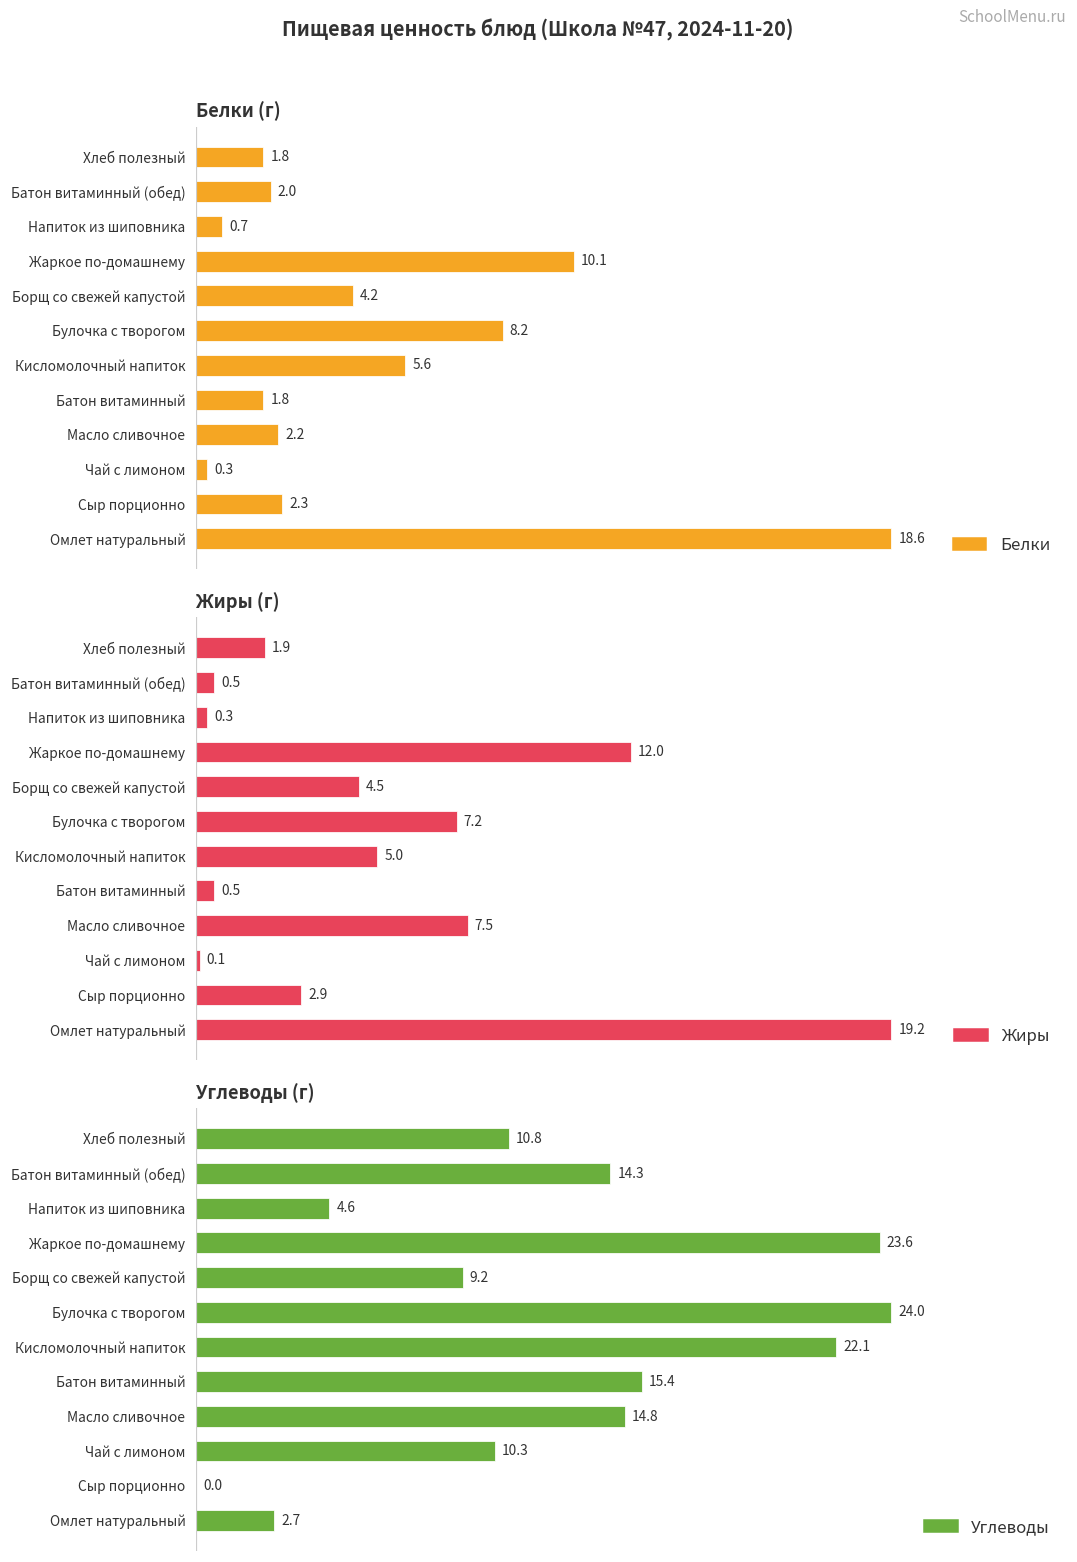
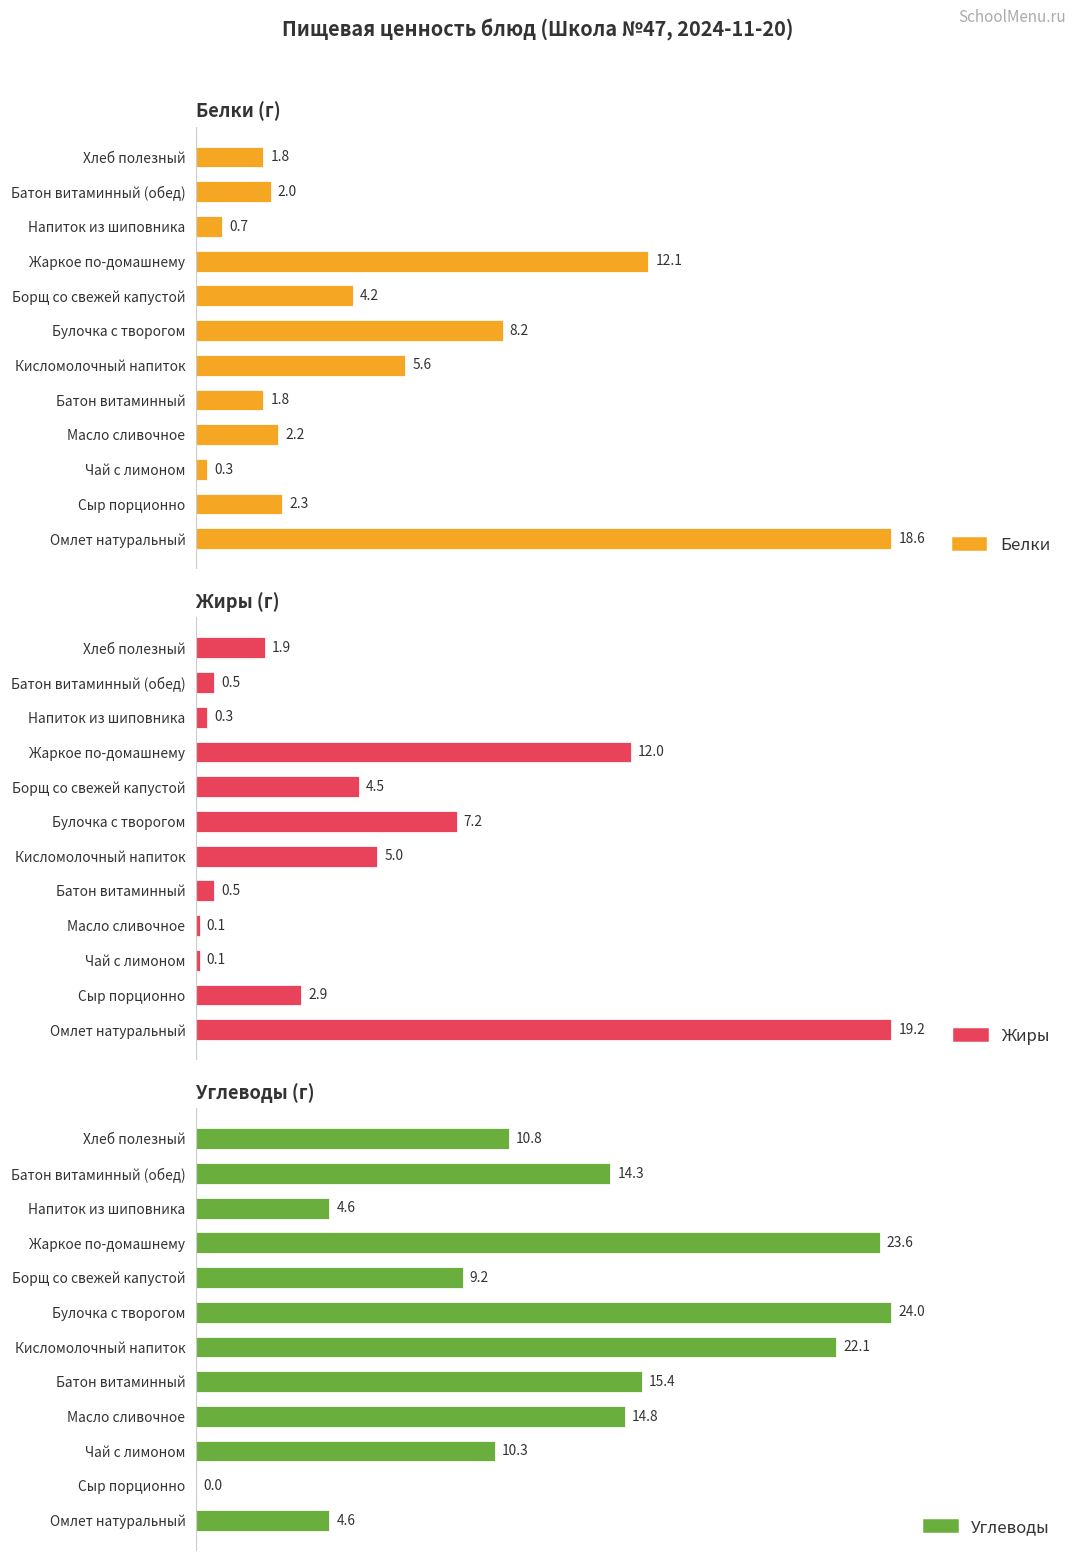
Белки (г), Жаркое по-домашнему: 10.1 -> 12.1
Жиры (г), Масло сливочное: 7.5 -> 0.1
Углеводы (г), Омлет натуральный: 2.7 -> 4.6
